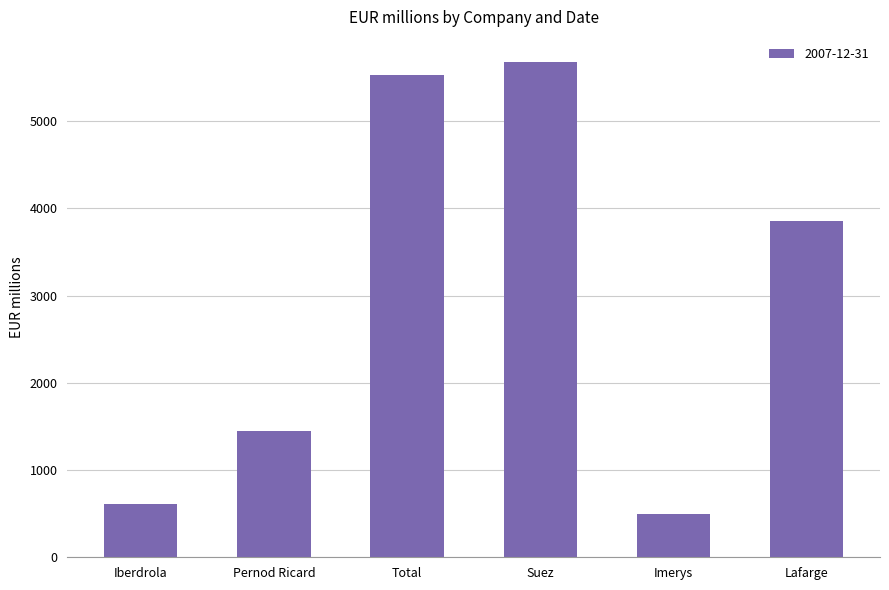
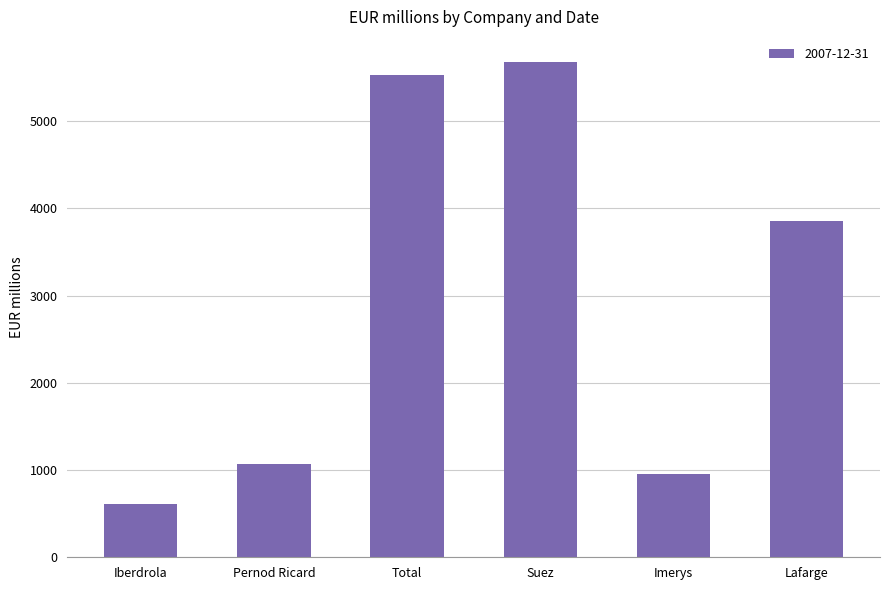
Pernod Ricard: 1400 -> 1100
Imerys: 500 -> 1000
